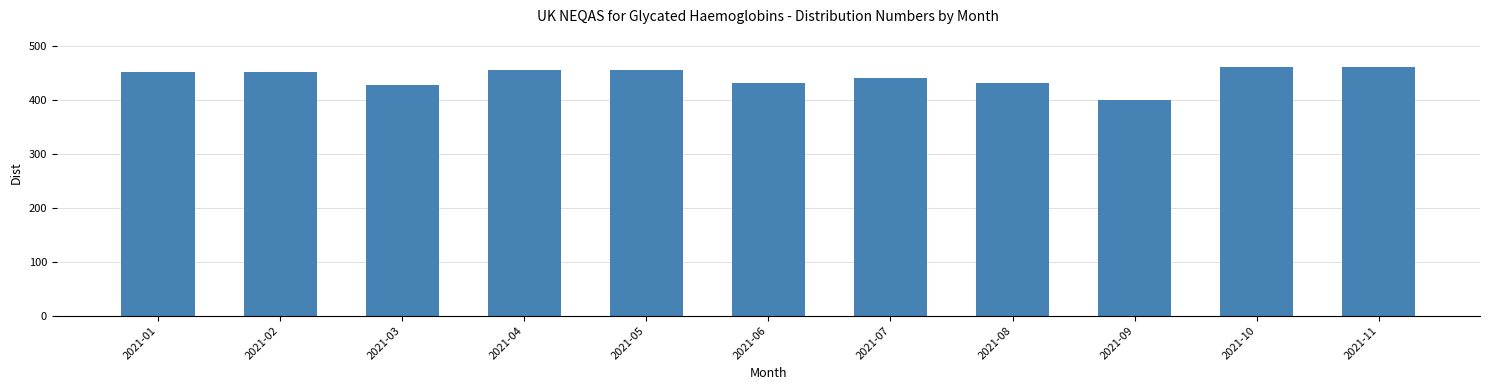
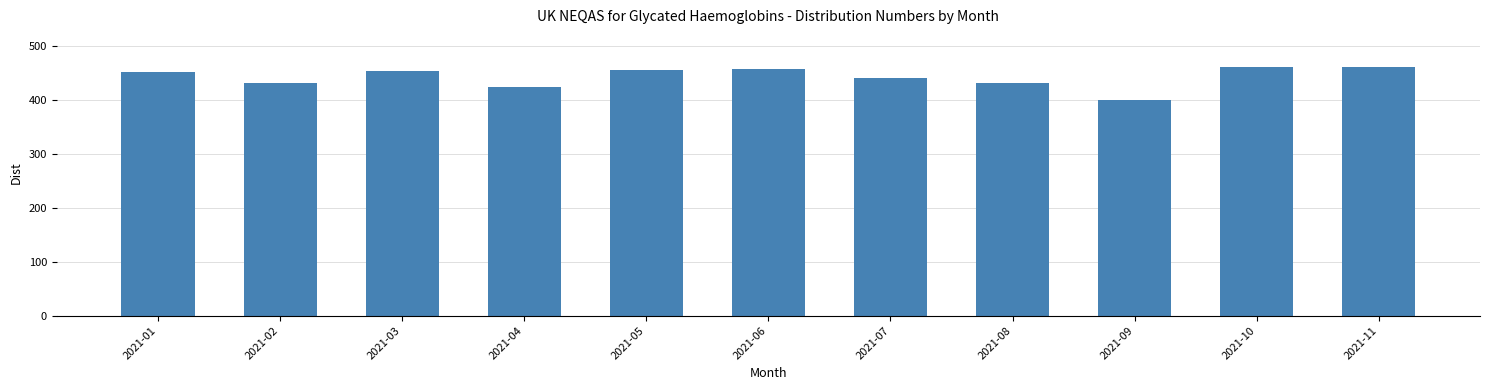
2021-02: 450 -> 430
2021-03: 430 -> 450
2021-04: 460 -> 430
2021-06: 430 -> 460
